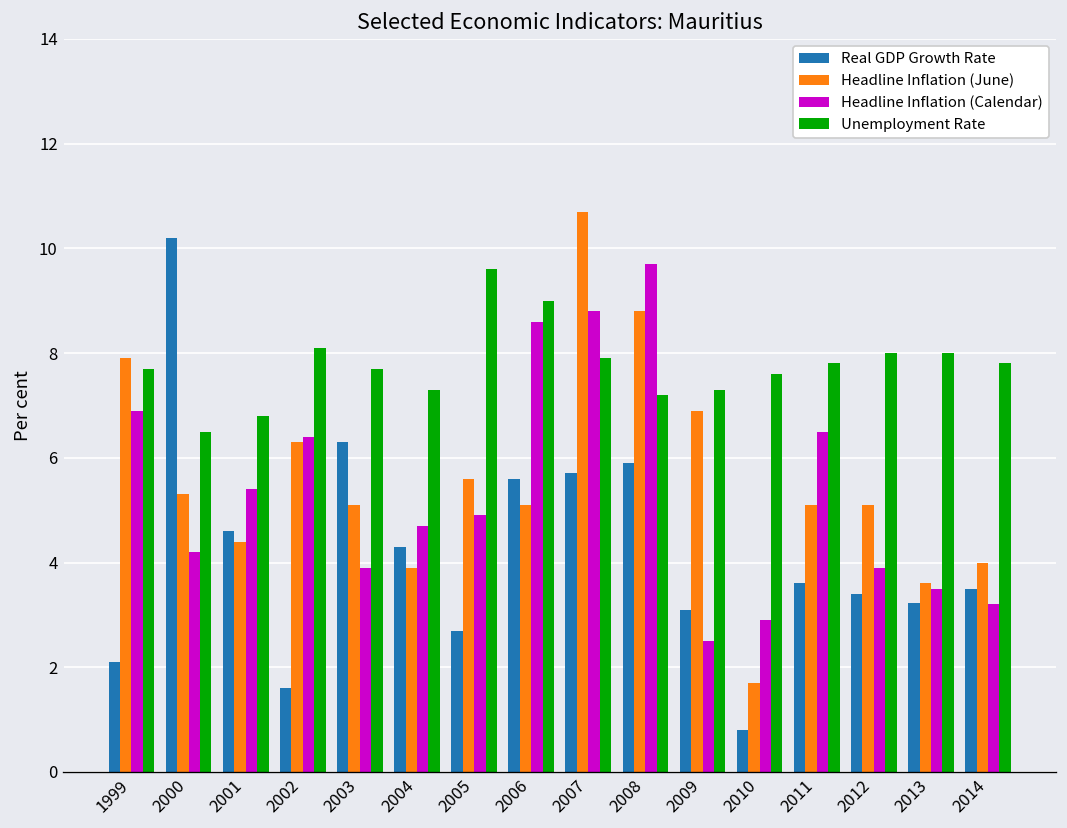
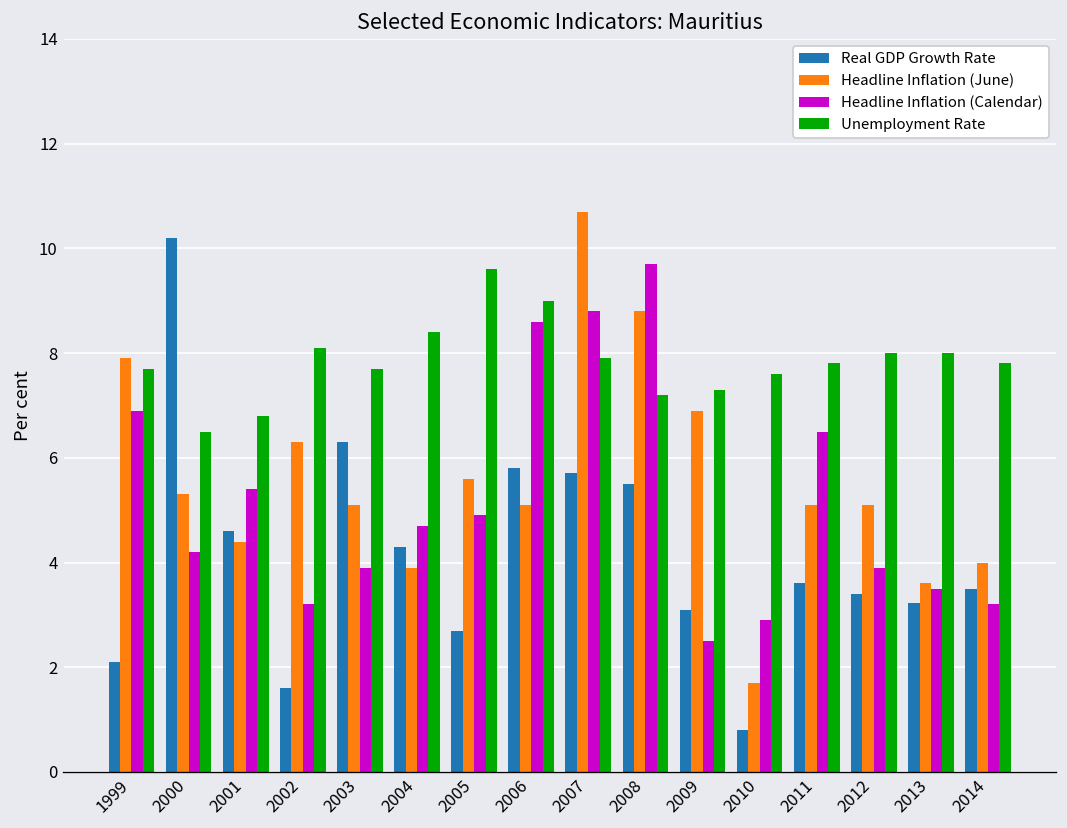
Headline Inflation (Calendar), 2002: 6.4 -> 3.2
Unemployment Rate, 2004: 7.3 -> 8.4
Real GDP Growth Rate, 2006: 5.6 -> 5.8
Real GDP Growth Rate, 2008: 5.9 -> 5.5
